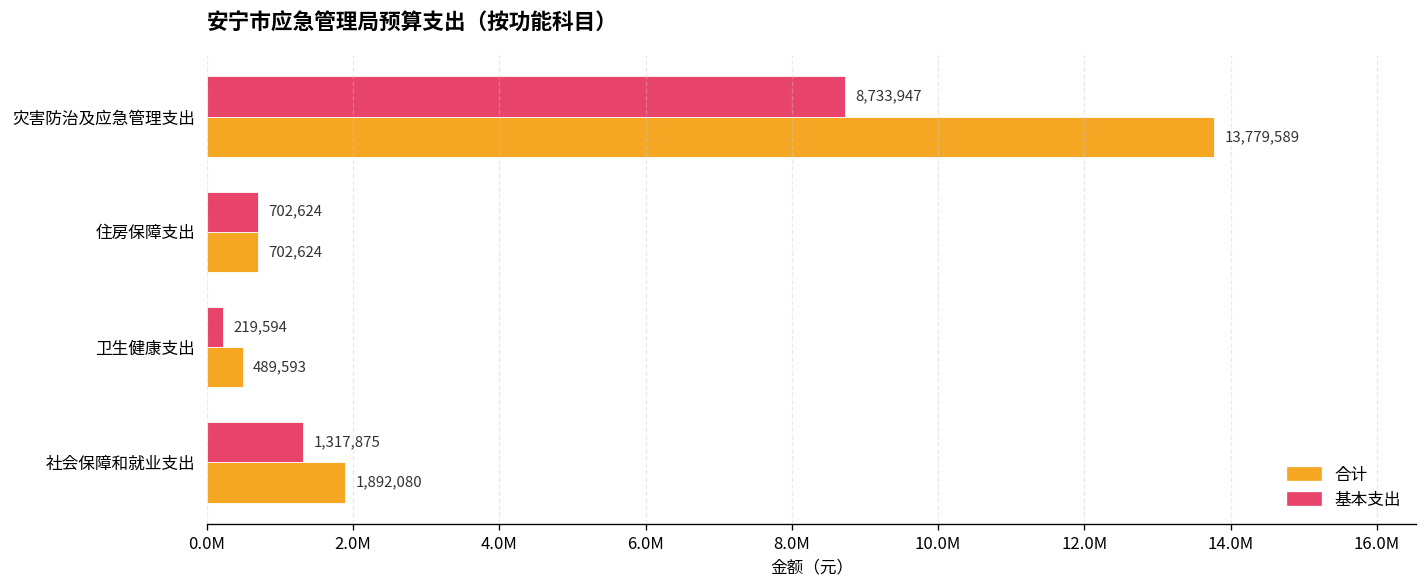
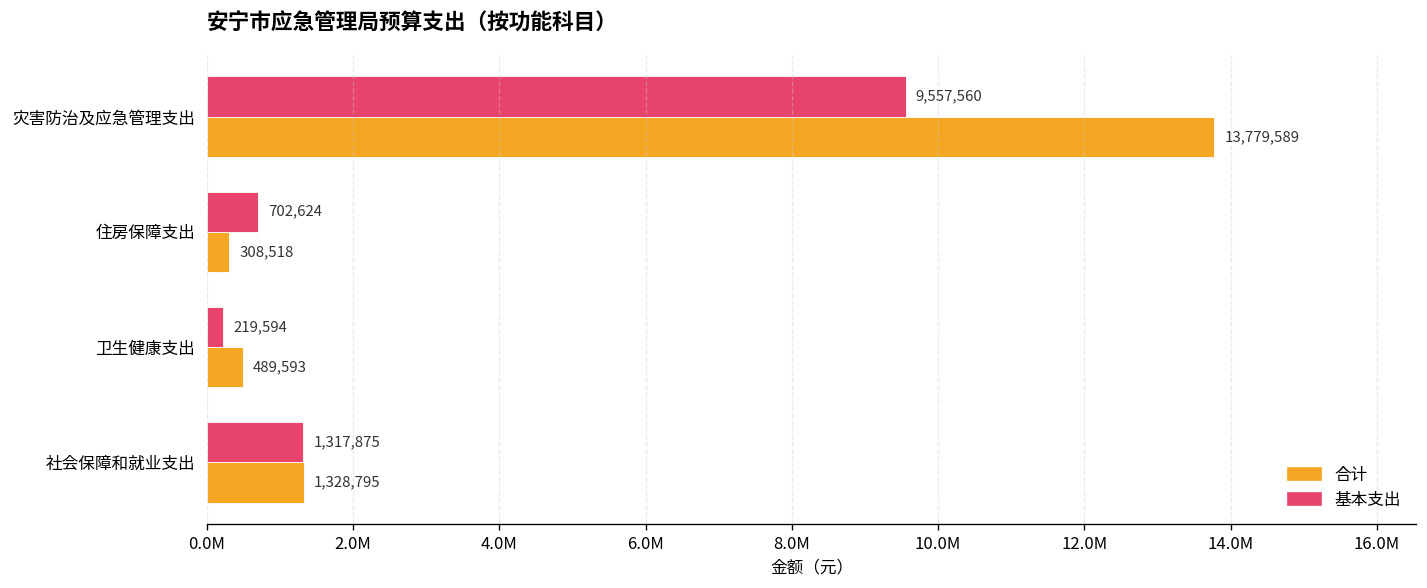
基本支出, 灾害防治及应急管理支出: 8,733,947 -> 9,557,560
合计, 住房保障支出: 702,624 -> 308,518
合计, 社会保障和就业支出: 1,892,080 -> 1,328,795
